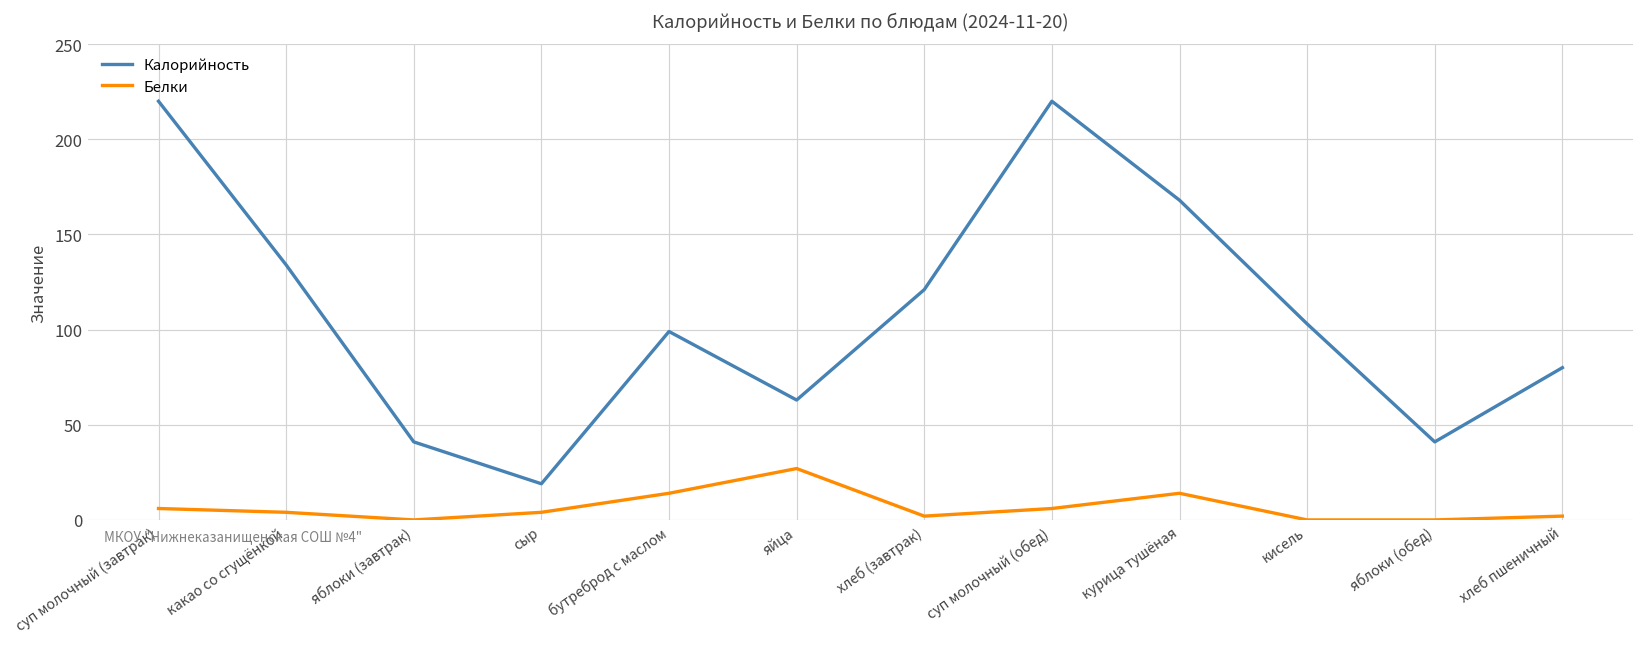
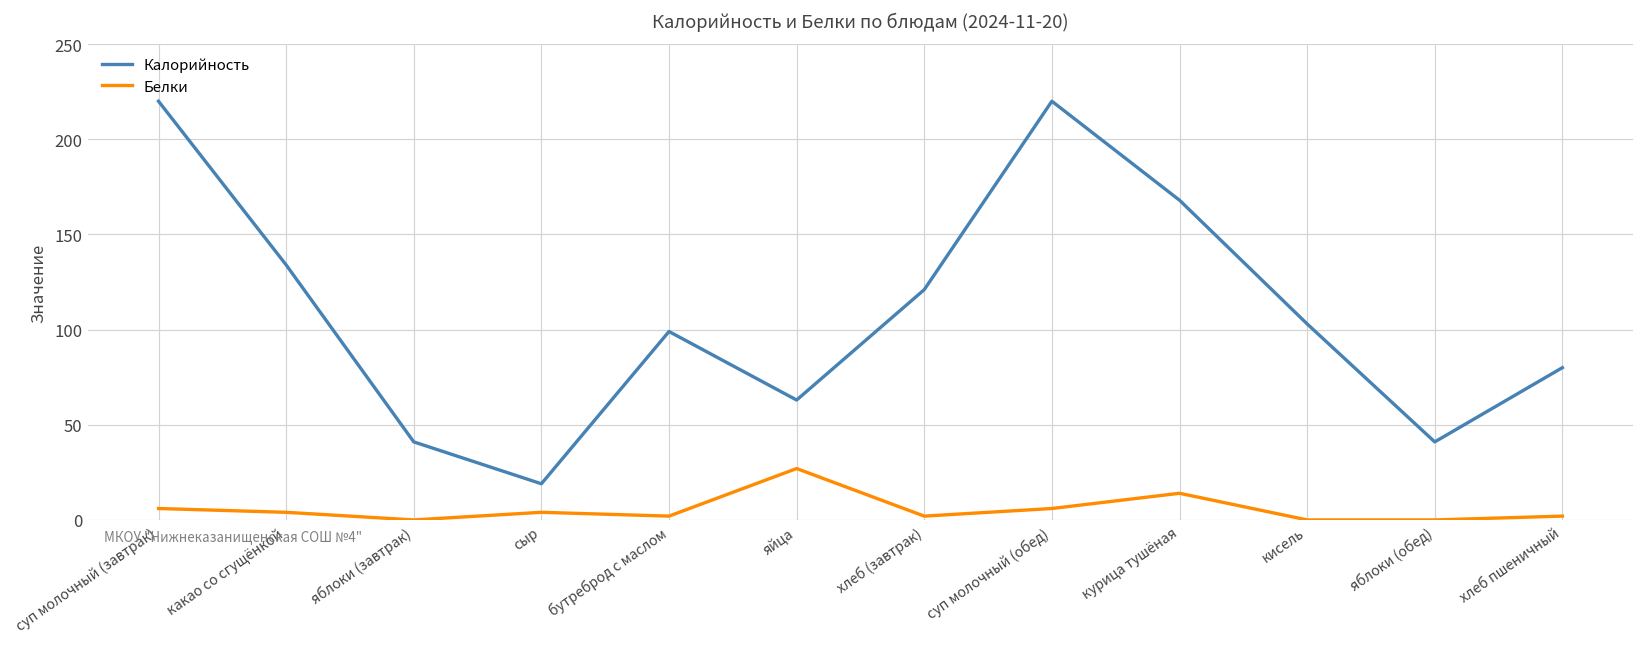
Белки, бутреброд с маслом: 14 -> 2
